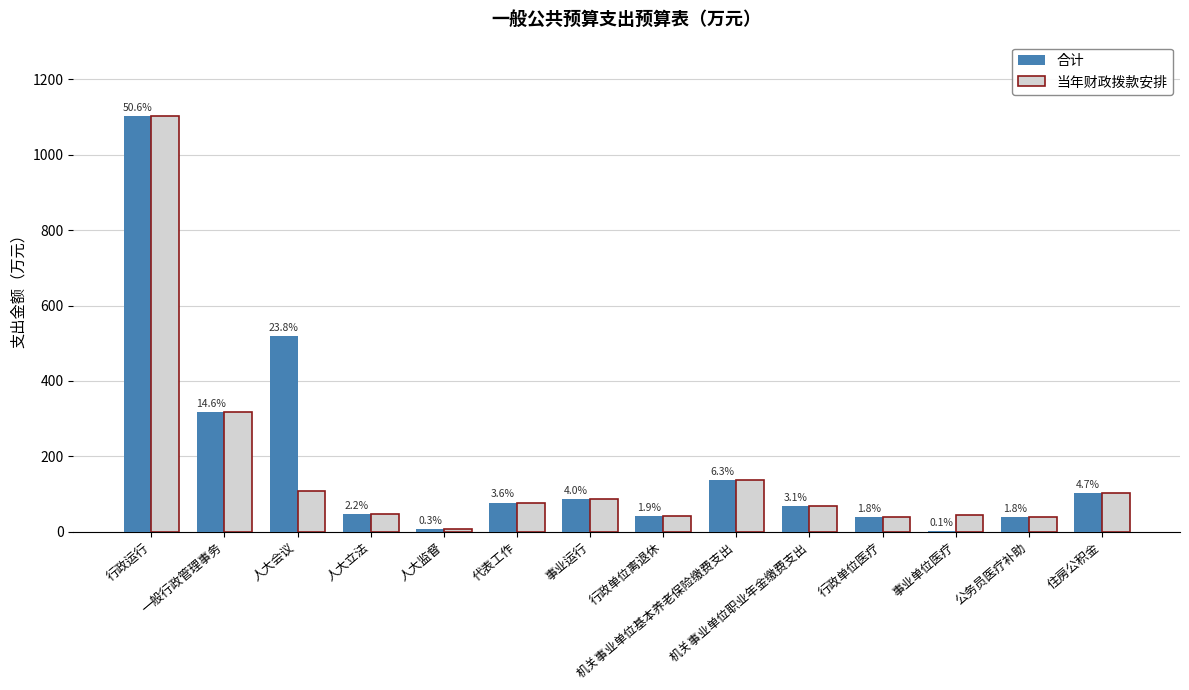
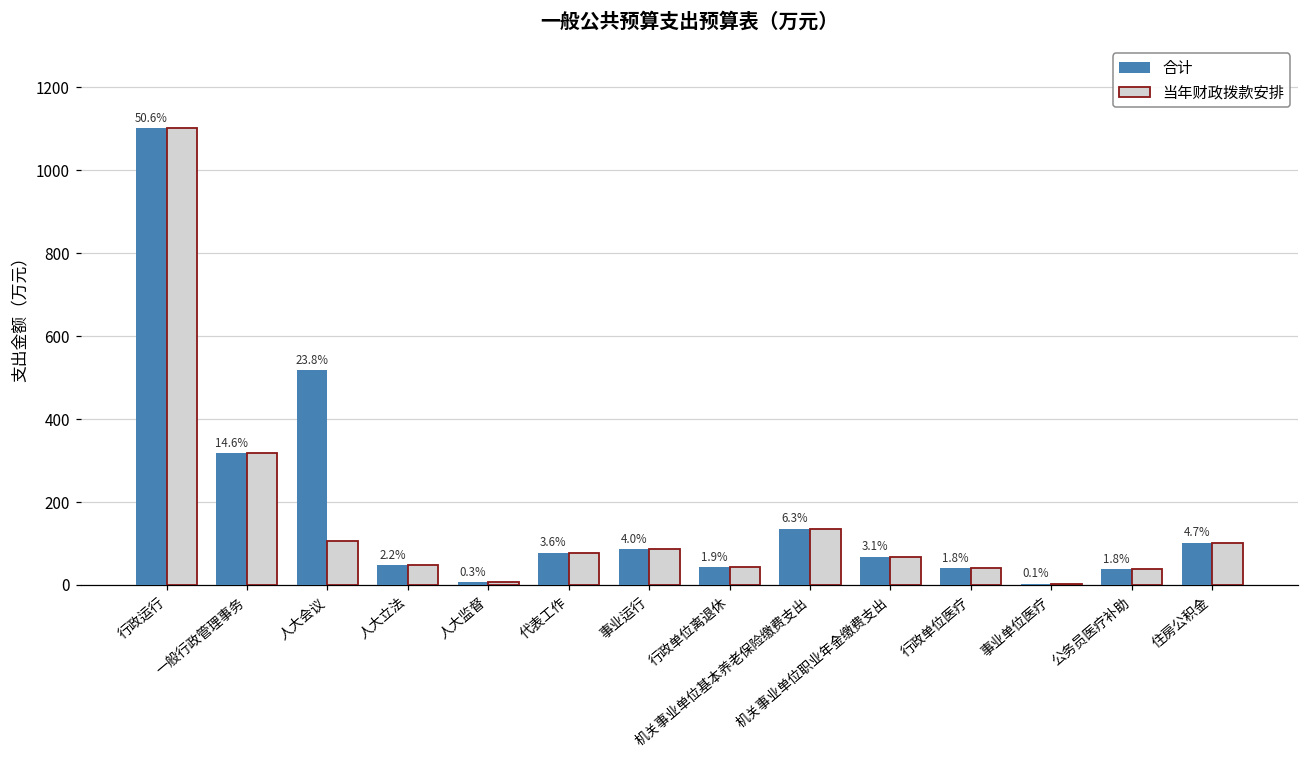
当年财政拨款安排, 事业单位医疗: 40 -> 0
